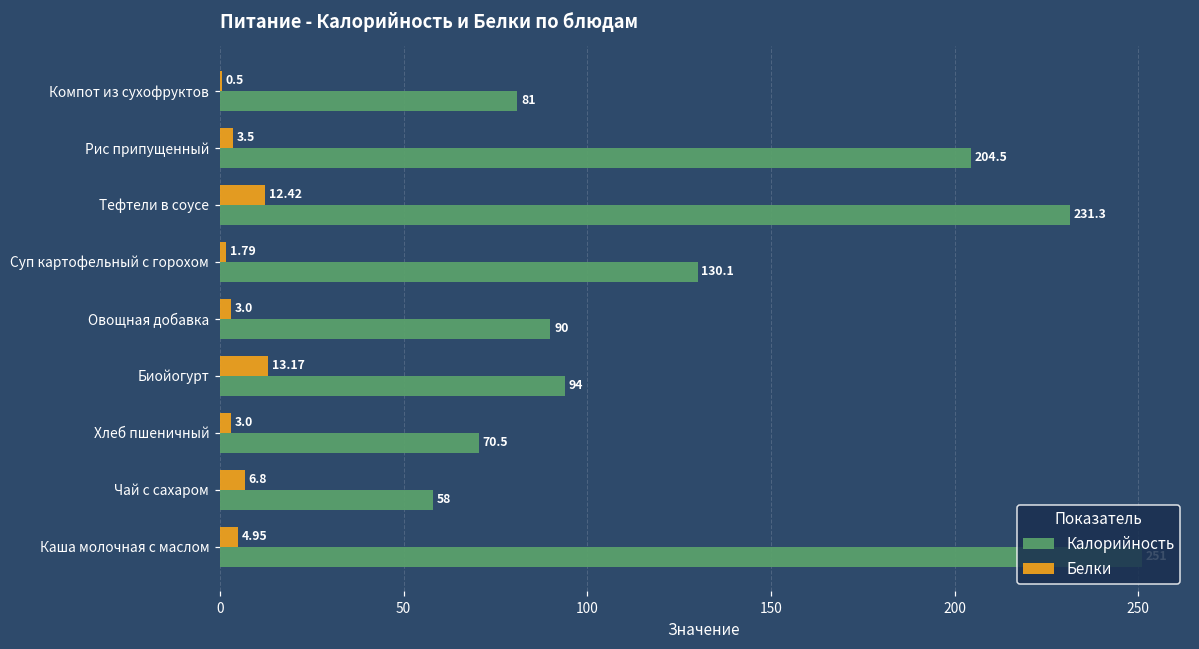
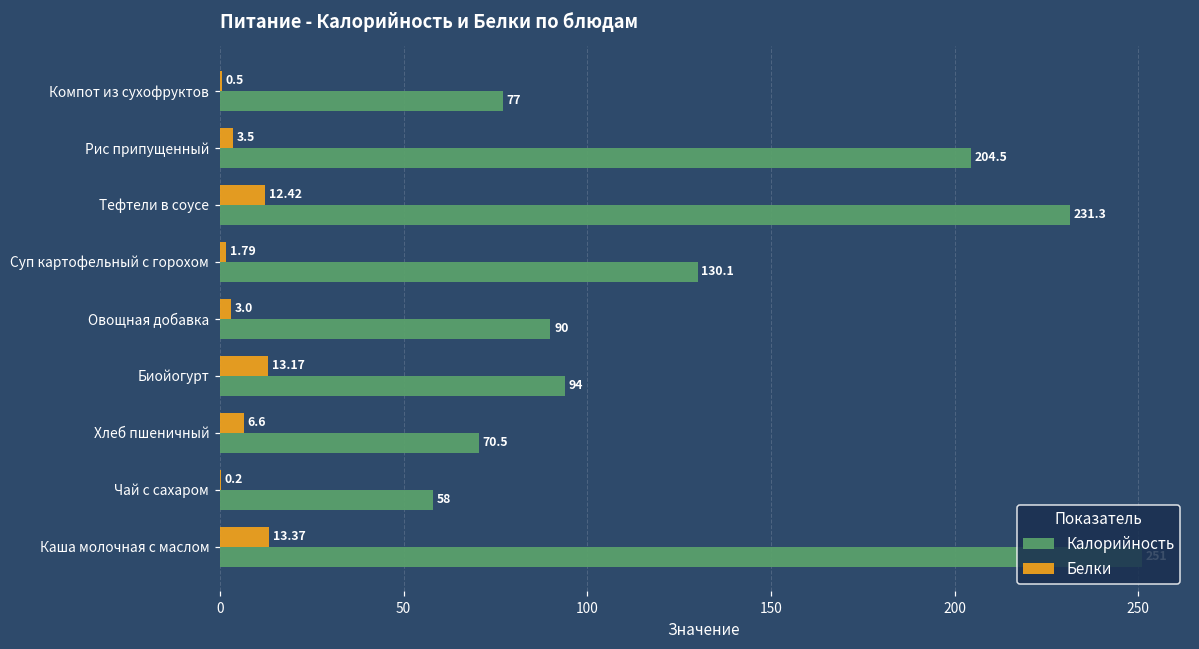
Калорийность, Компот из сухофруктов: 81 -> 77
Белки, Хлеб пшеничный: 3.0 -> 6.6
Белки, Чай с сахаром: 6.8 -> 0.2
Белки, Каша молочная с маслом: 4.95 -> 13.37
